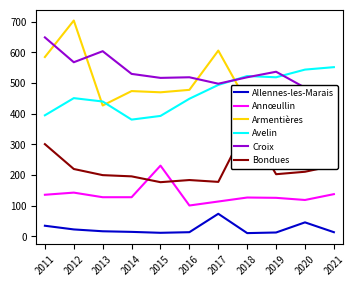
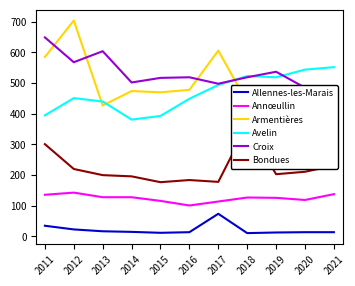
Croix, 2014: 530 -> 500
Annœullin, 2015: 230 -> 120
Allennes-les-Marais, 2020: 50 -> 10
